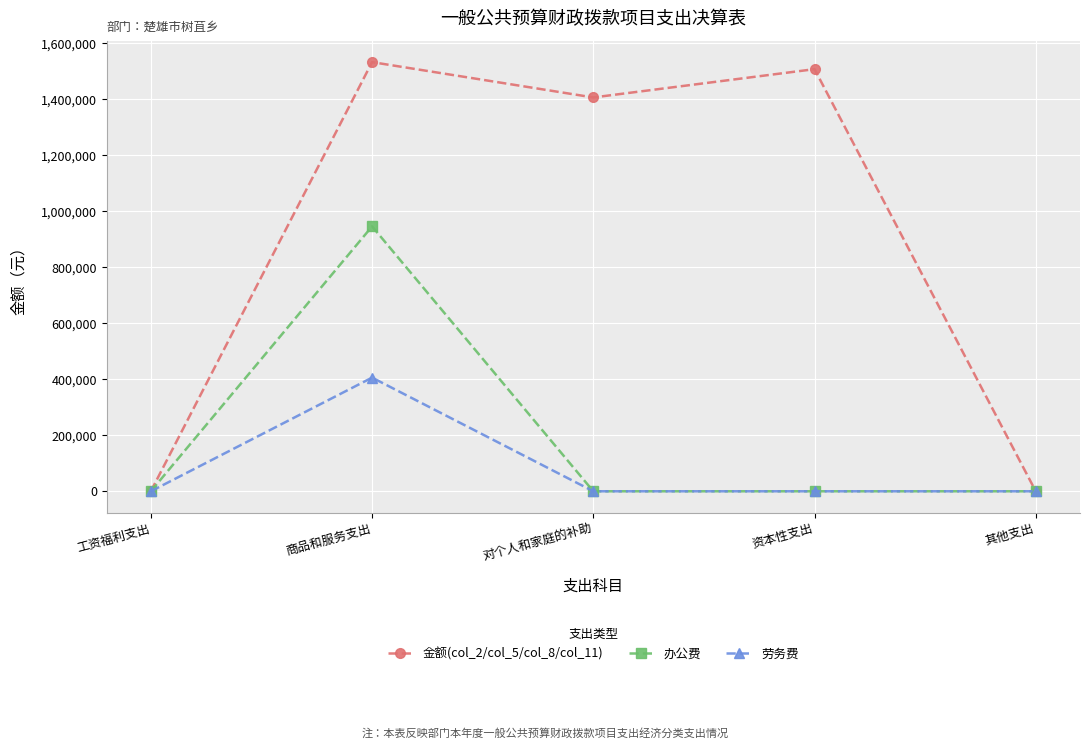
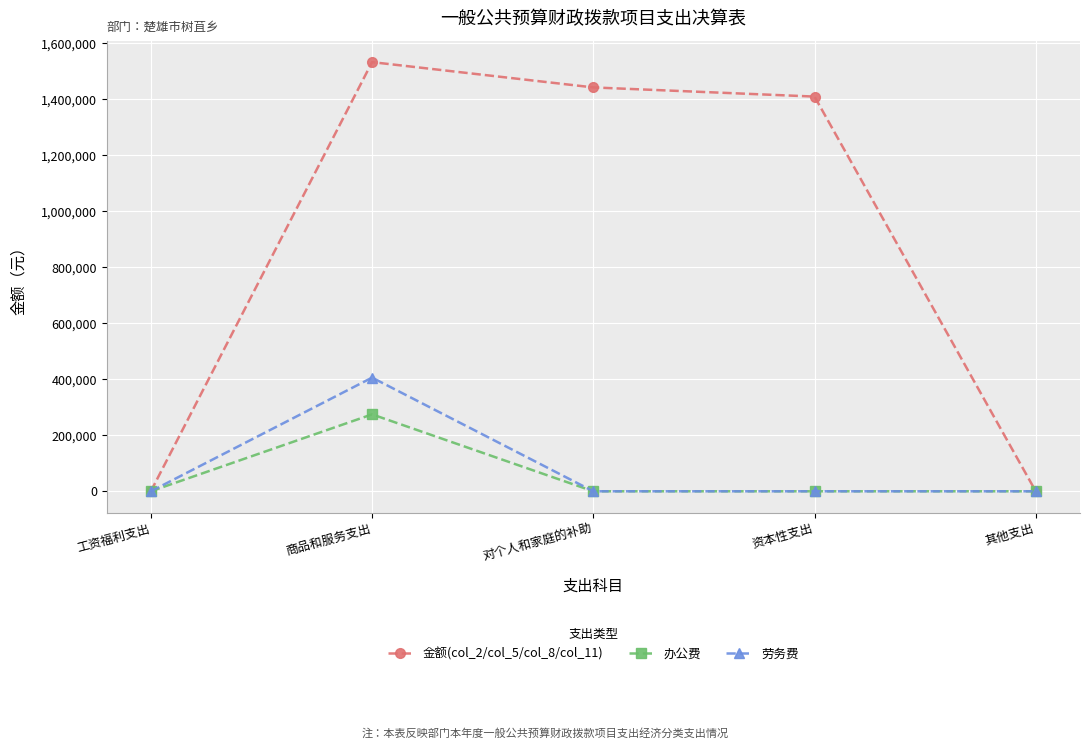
办公费, 商品和服务支出: 950,000 -> 270,000
金额(col_2/col_5/col_8/col_11), 对个人和家庭的补助: 1,410,000 -> 1,440,000
金额(col_2/col_5/col_8/col_11), 资本性支出: 1,510,000 -> 1,410,000
